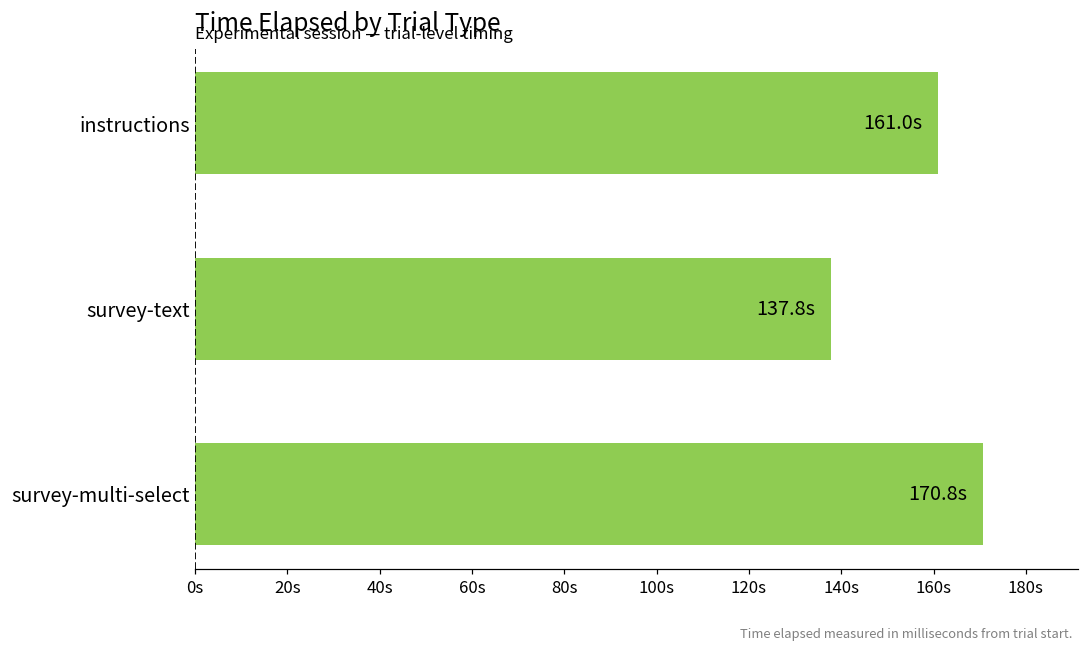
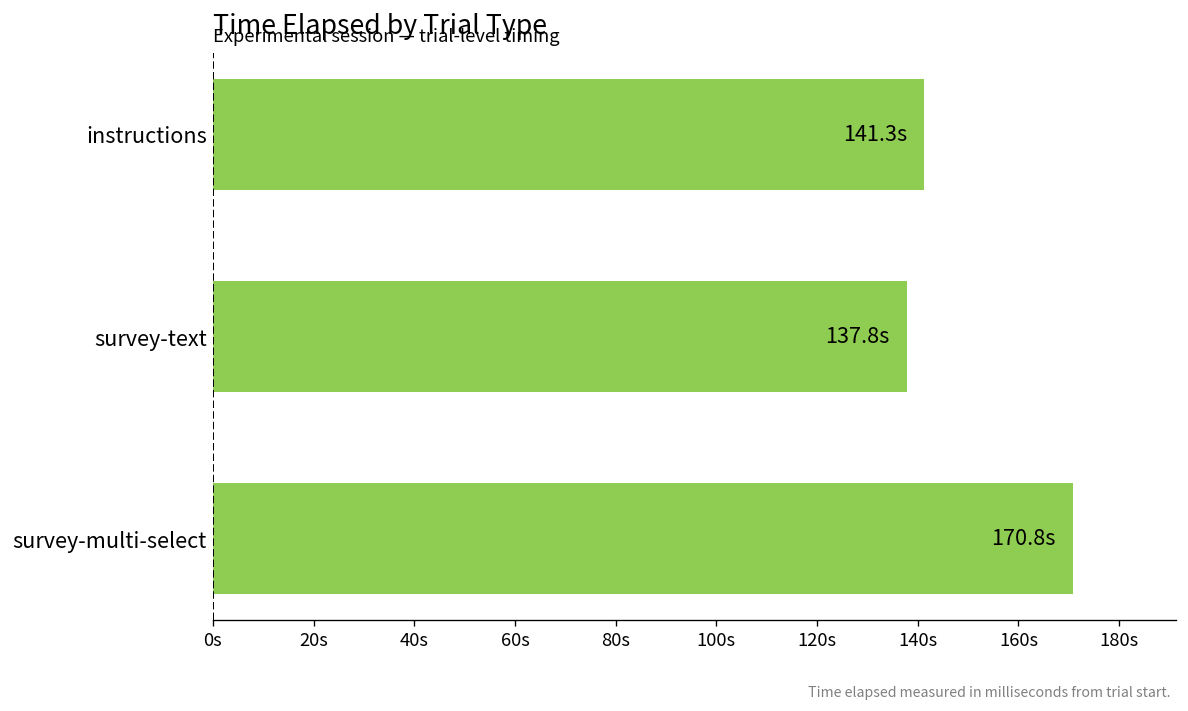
instructions: 161.0s -> 141.3s
